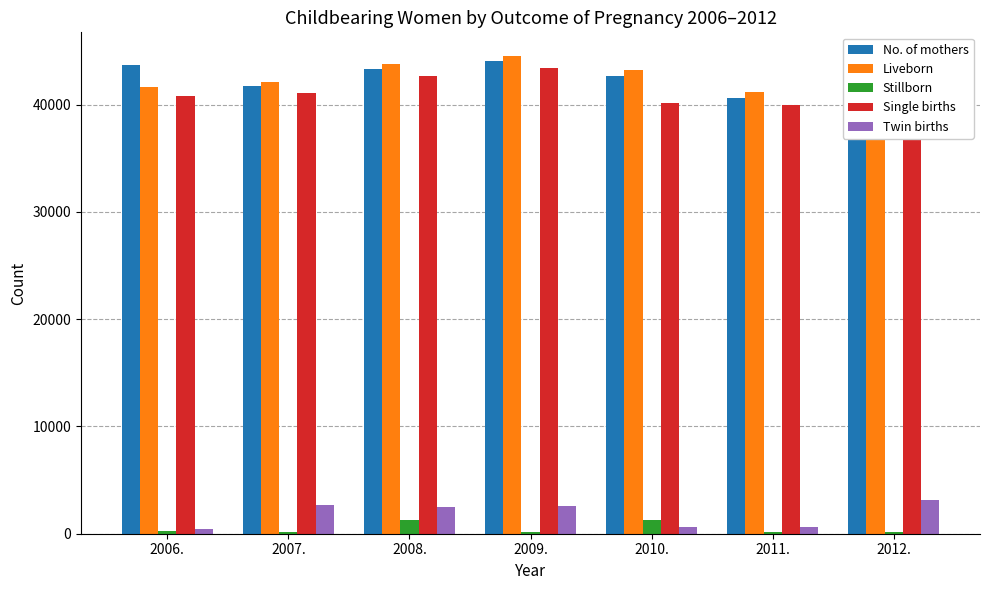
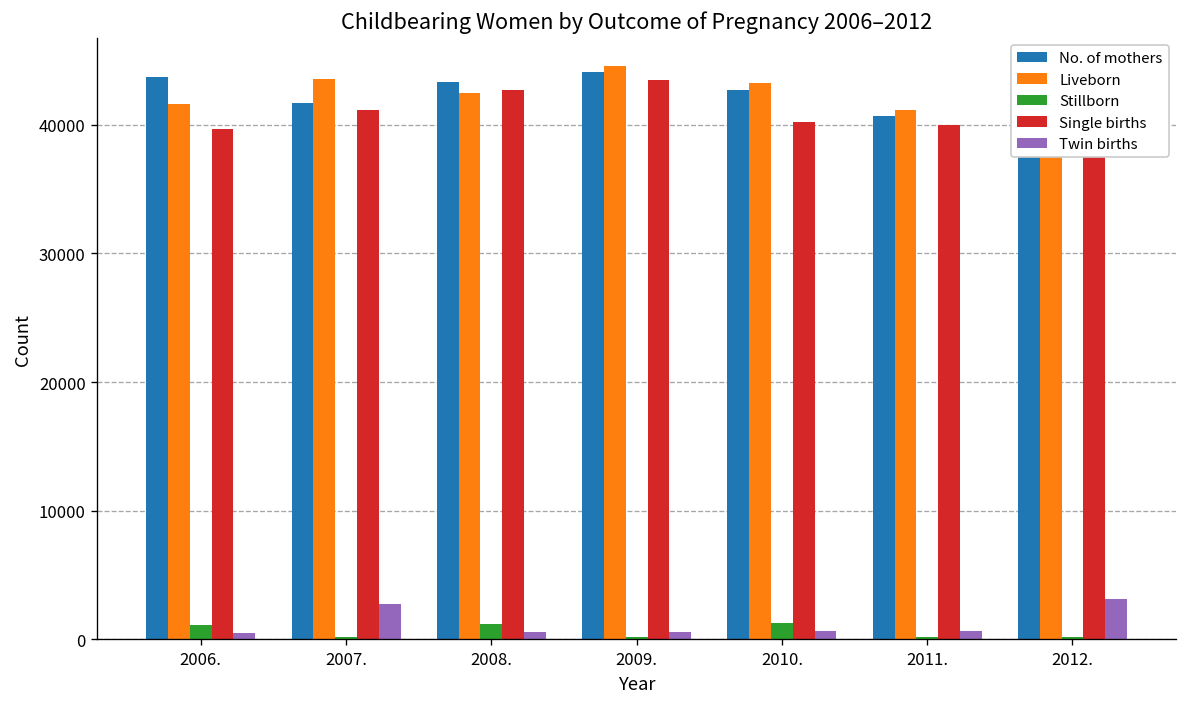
Stillborn, 2006.: 200 -> 1100
Single births, 2006.: 40800 -> 39700
Liveborn, 2007.: 42100 -> 43500
Liveborn, 2008.: 43800 -> 42500
Twin births, 2008.: 2500 -> 600
Twin births, 2009.: 2600 -> 600
